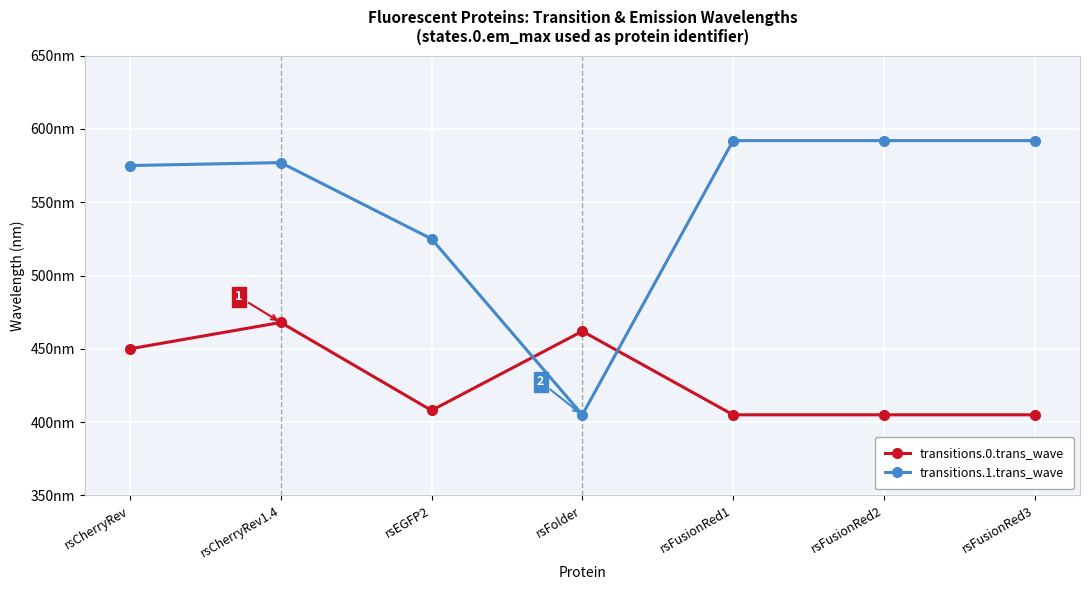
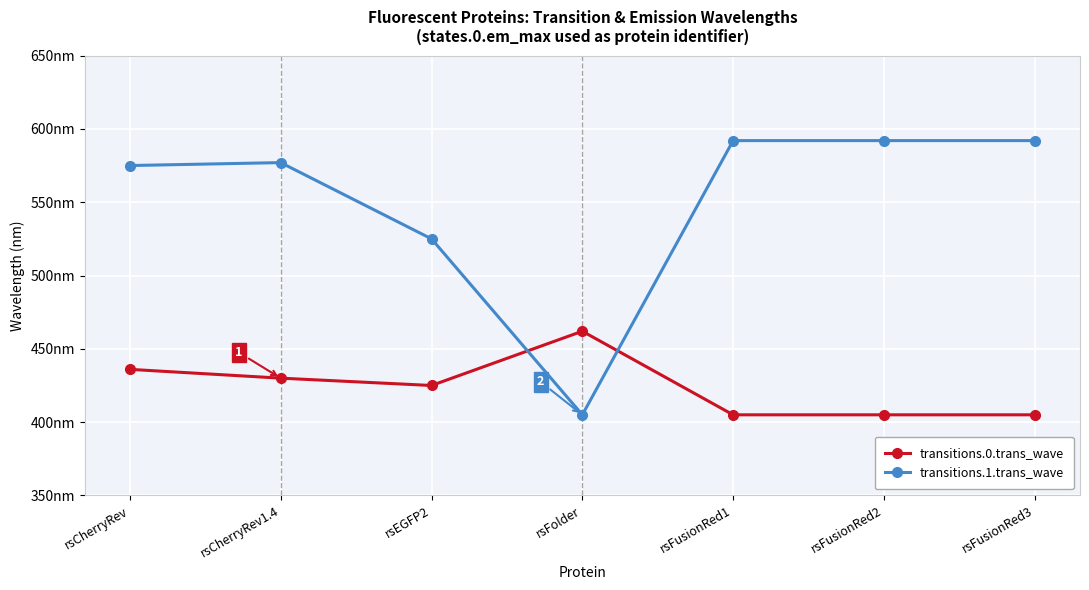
transitions.0.trans_wave, rsCherryRev: 450nm -> 436nm
transitions.0.trans_wave, rsCherryRev1.4: 468nm -> 430nm
transitions.0.trans_wave, rsEGFP2: 408nm -> 425nm
